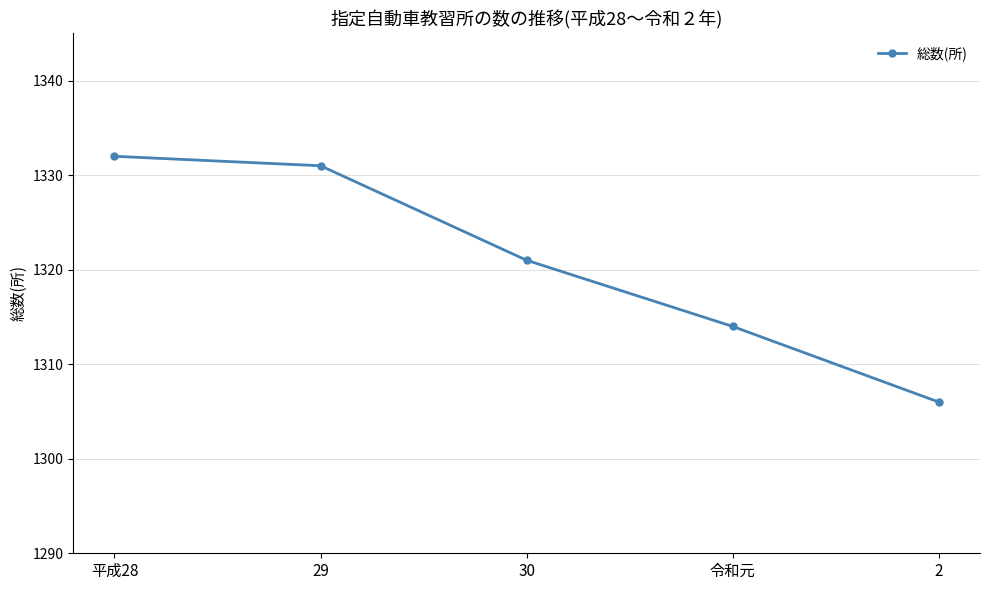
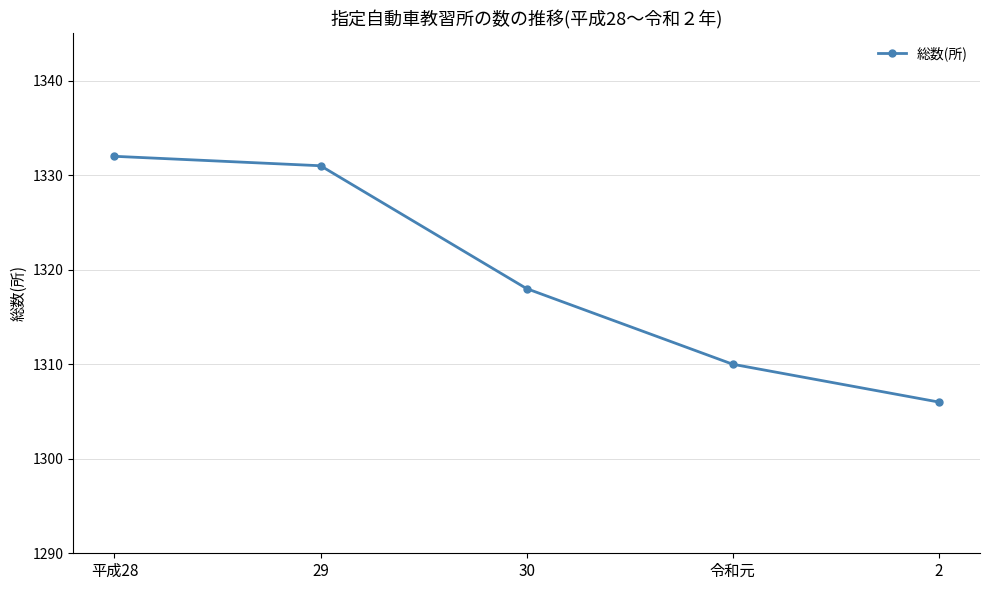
30: 1321 -> 1318
令和元: 1314 -> 1310
